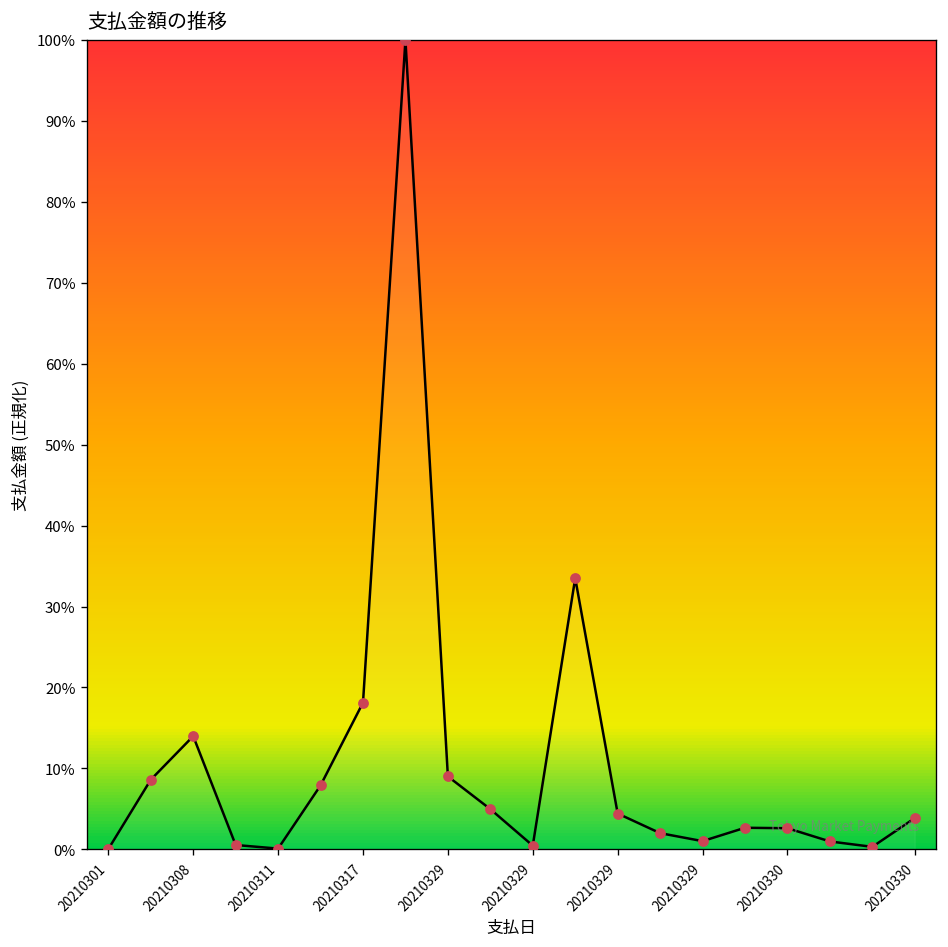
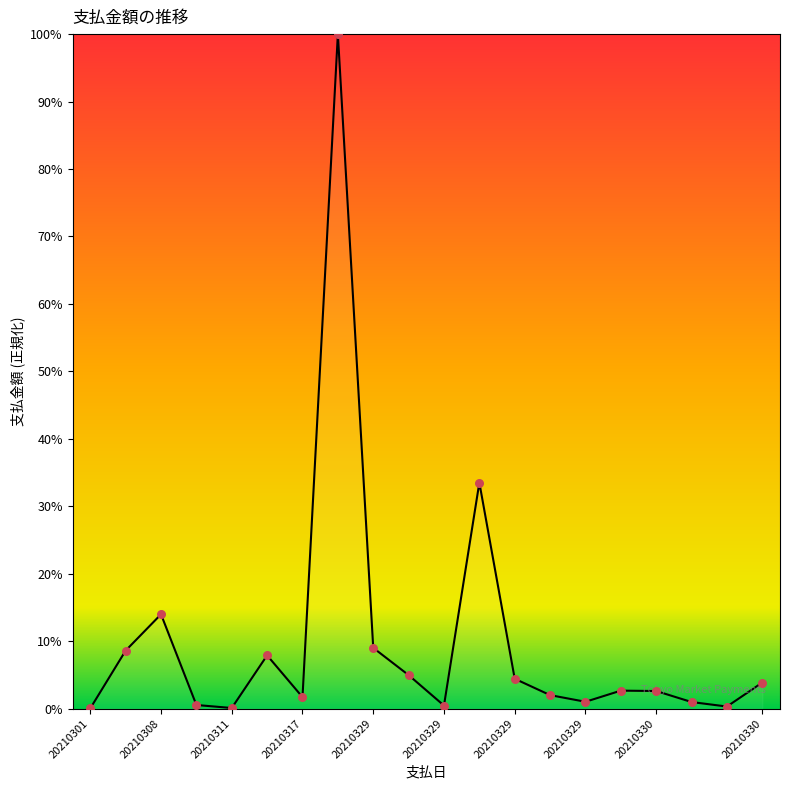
20210317: 18% -> 2%
